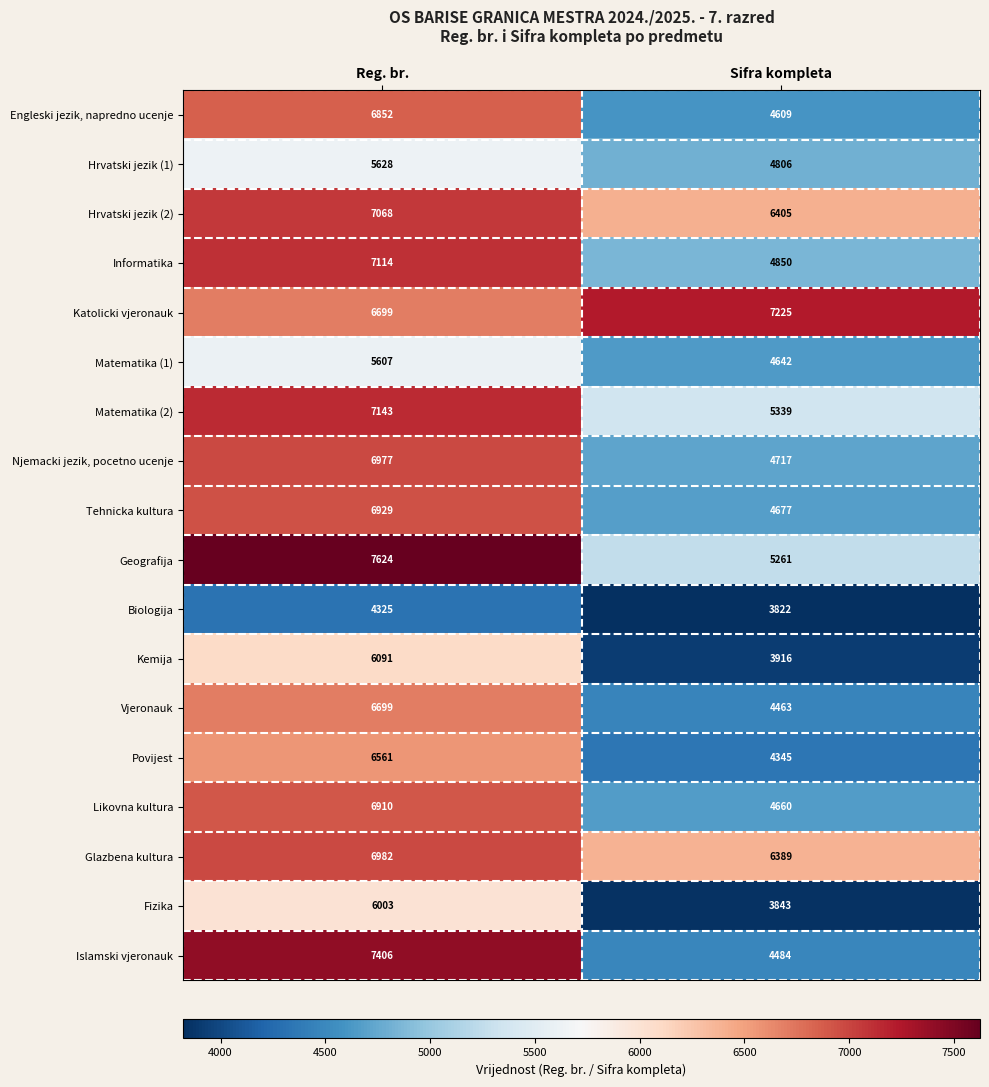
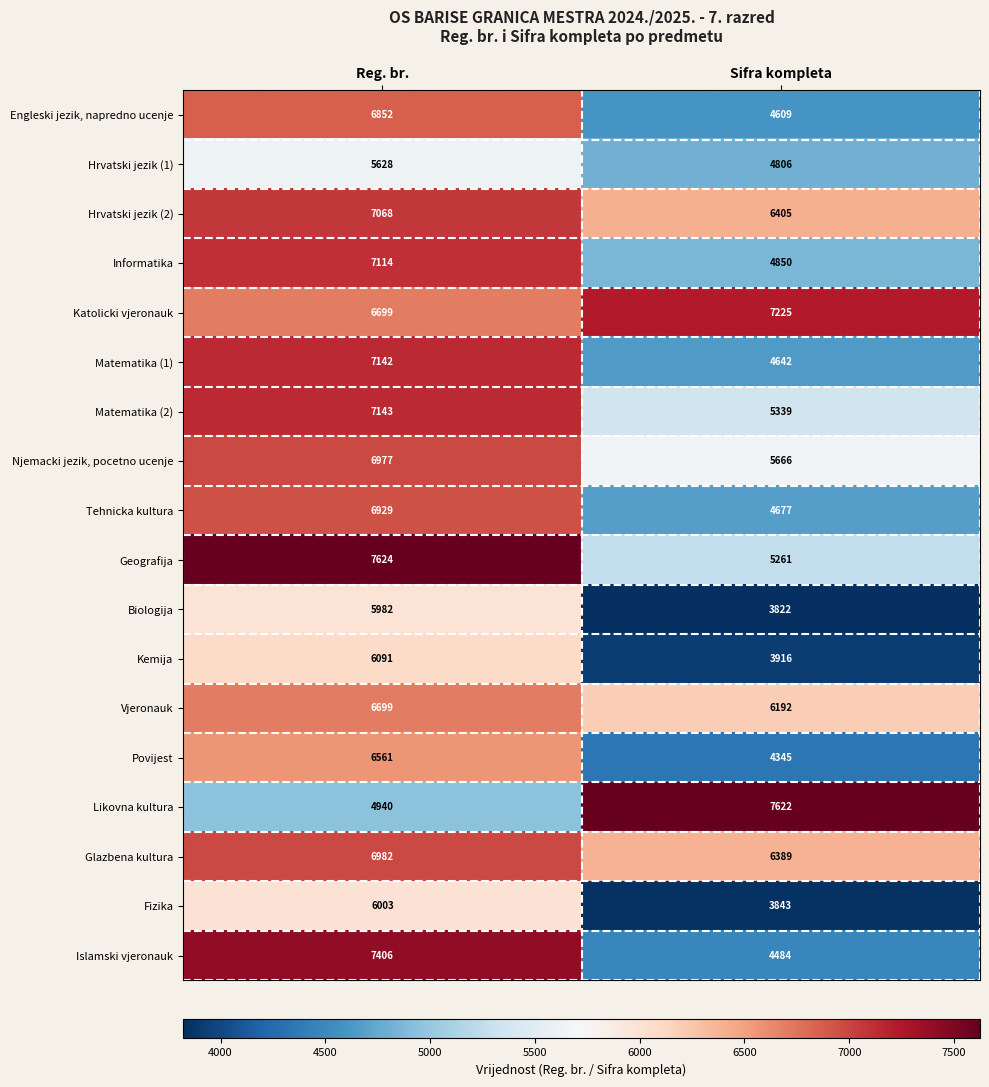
Matematika (1), Reg. br.: 5607 -> 7142
Njemacki jezik, pocetno ucenje, Sifra kompleta: 4717 -> 5666
Biologija, Reg. br.: 4325 -> 5982
Vjeronauk, Sifra kompleta: 4463 -> 6192
Likovna kultura, Reg. br.: 6910 -> 4940
Likovna kultura, Sifra kompleta: 4660 -> 7622
